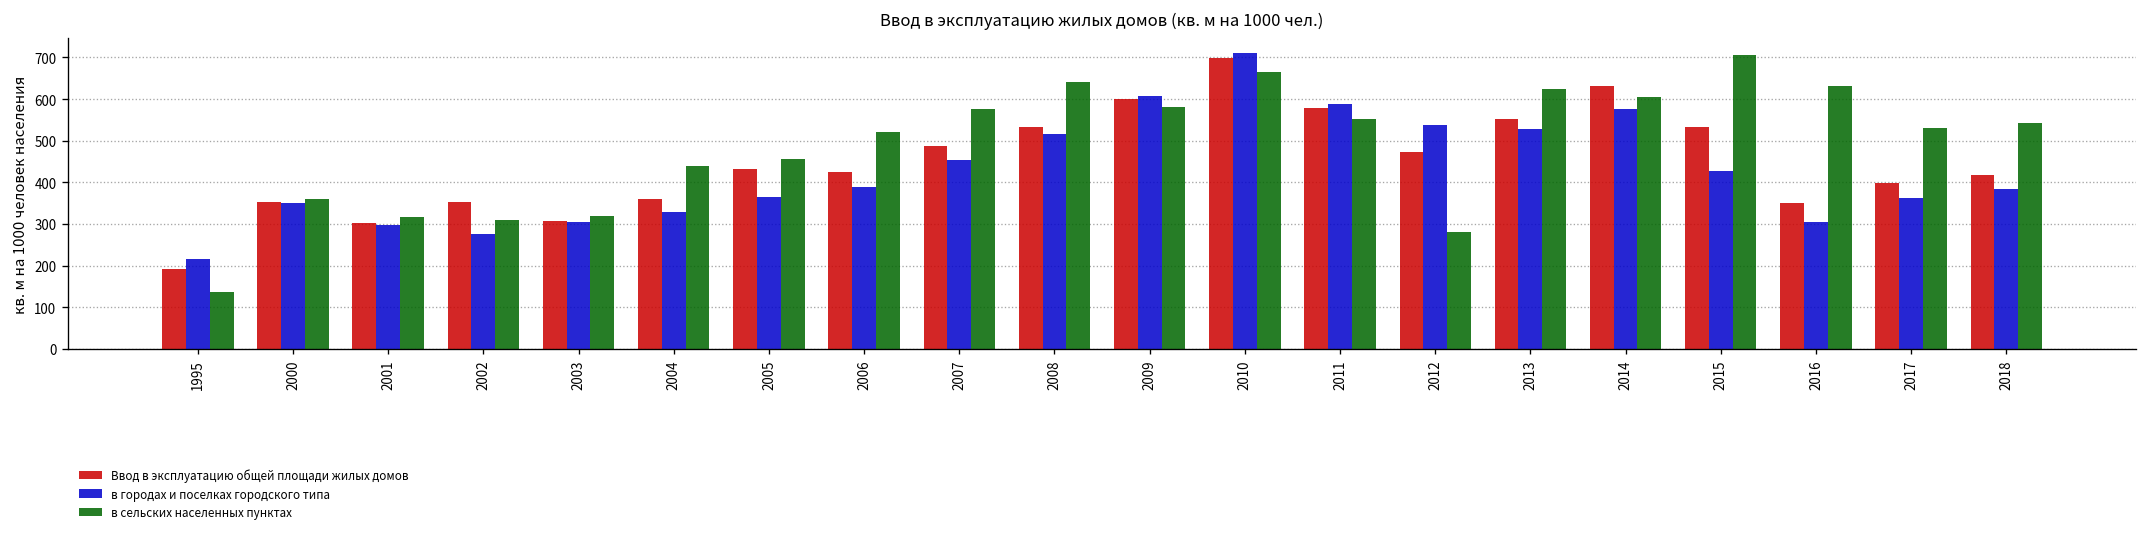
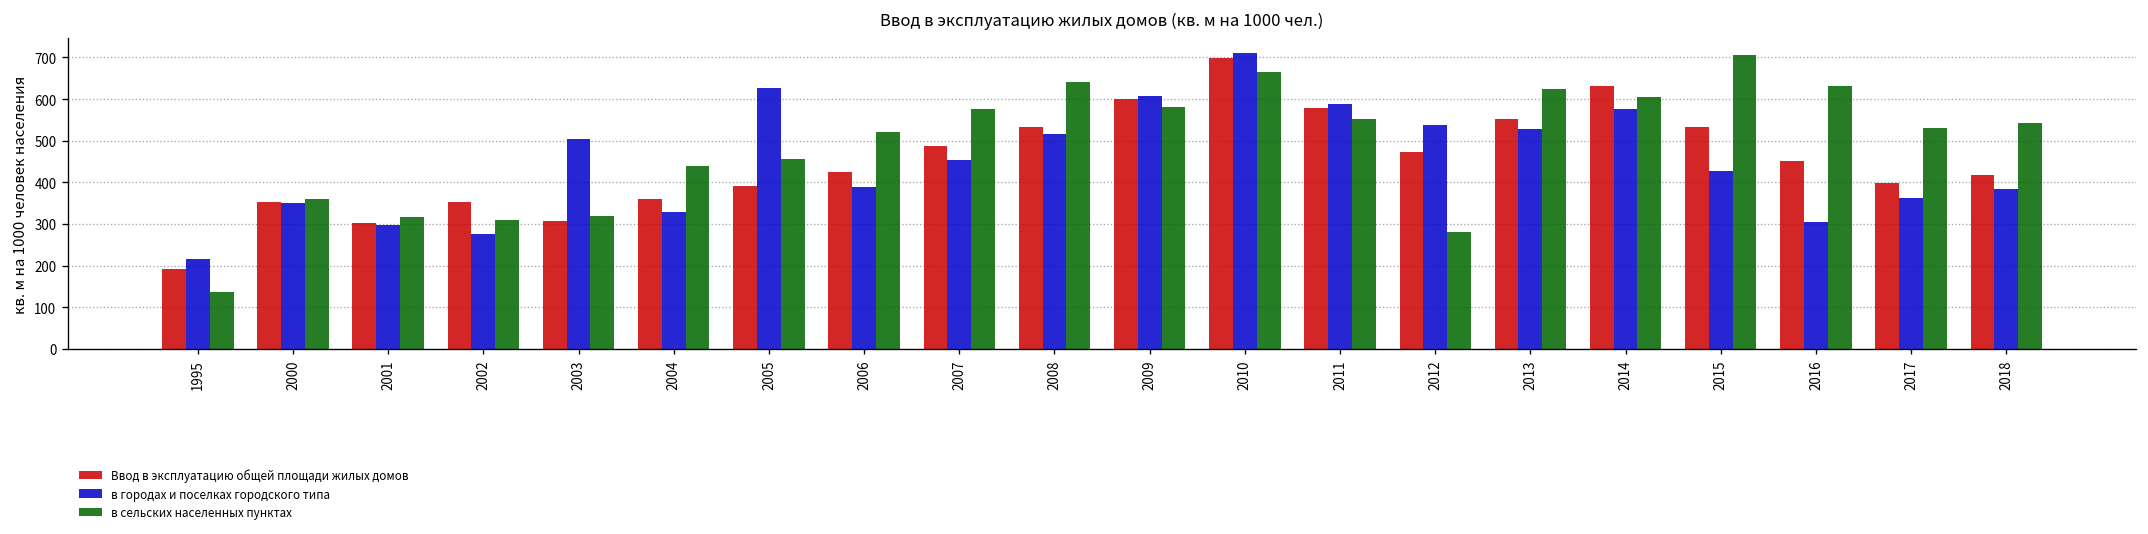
в городах и поселках городского типа, 2003: 300 -> 500
Ввод в эксплуатацию общей площади жилых домов, 2005: 430 -> 390
в городах и поселках городского типа, 2005: 370 -> 630
Ввод в эксплуатацию общей площади жилых домов, 2016: 350 -> 450
